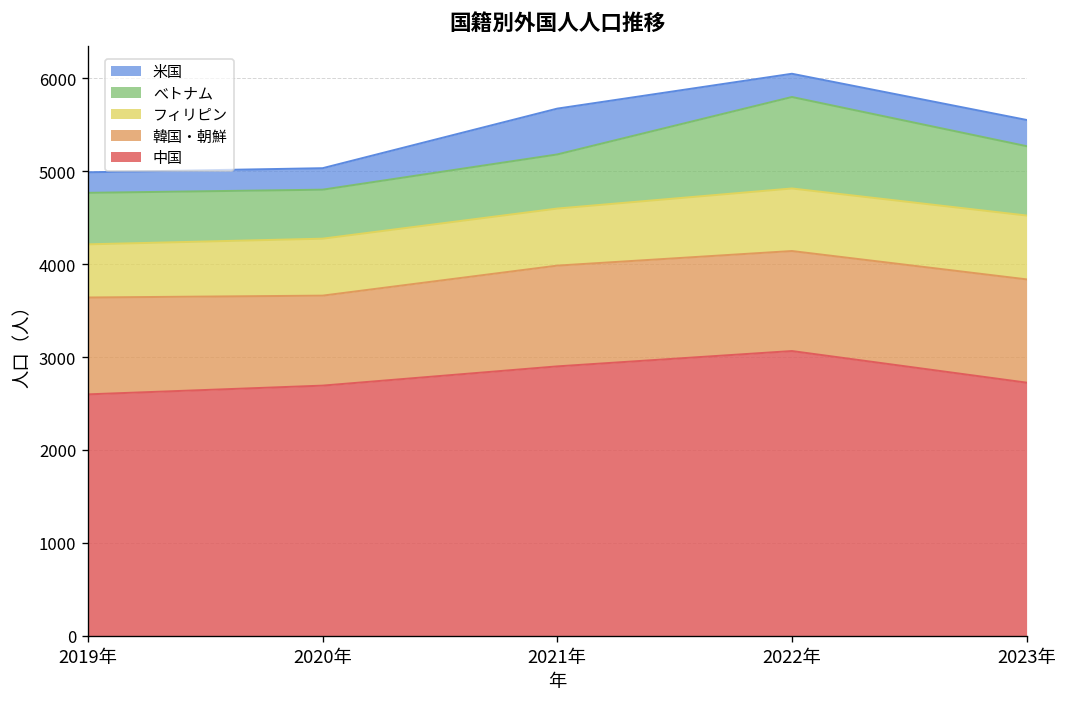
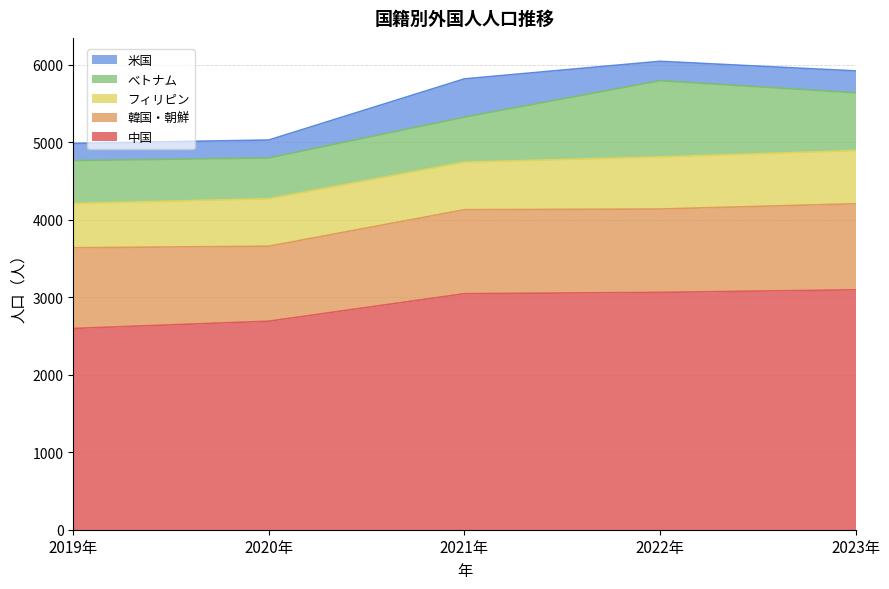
中国, 2021年: 2900 -> 3000
中国, 2023年: 2700 -> 3100
